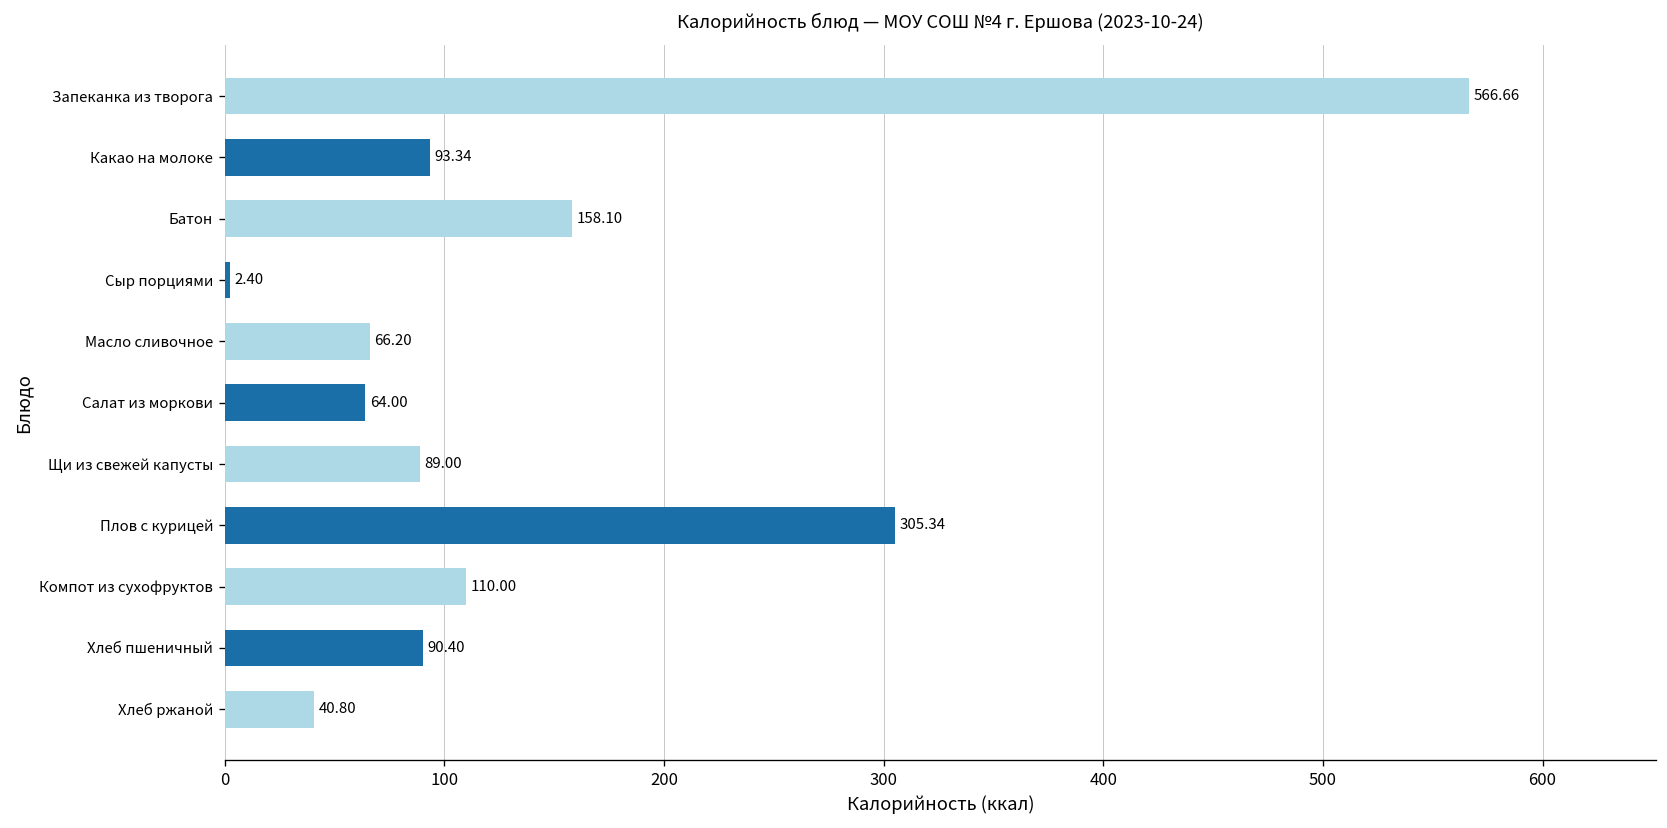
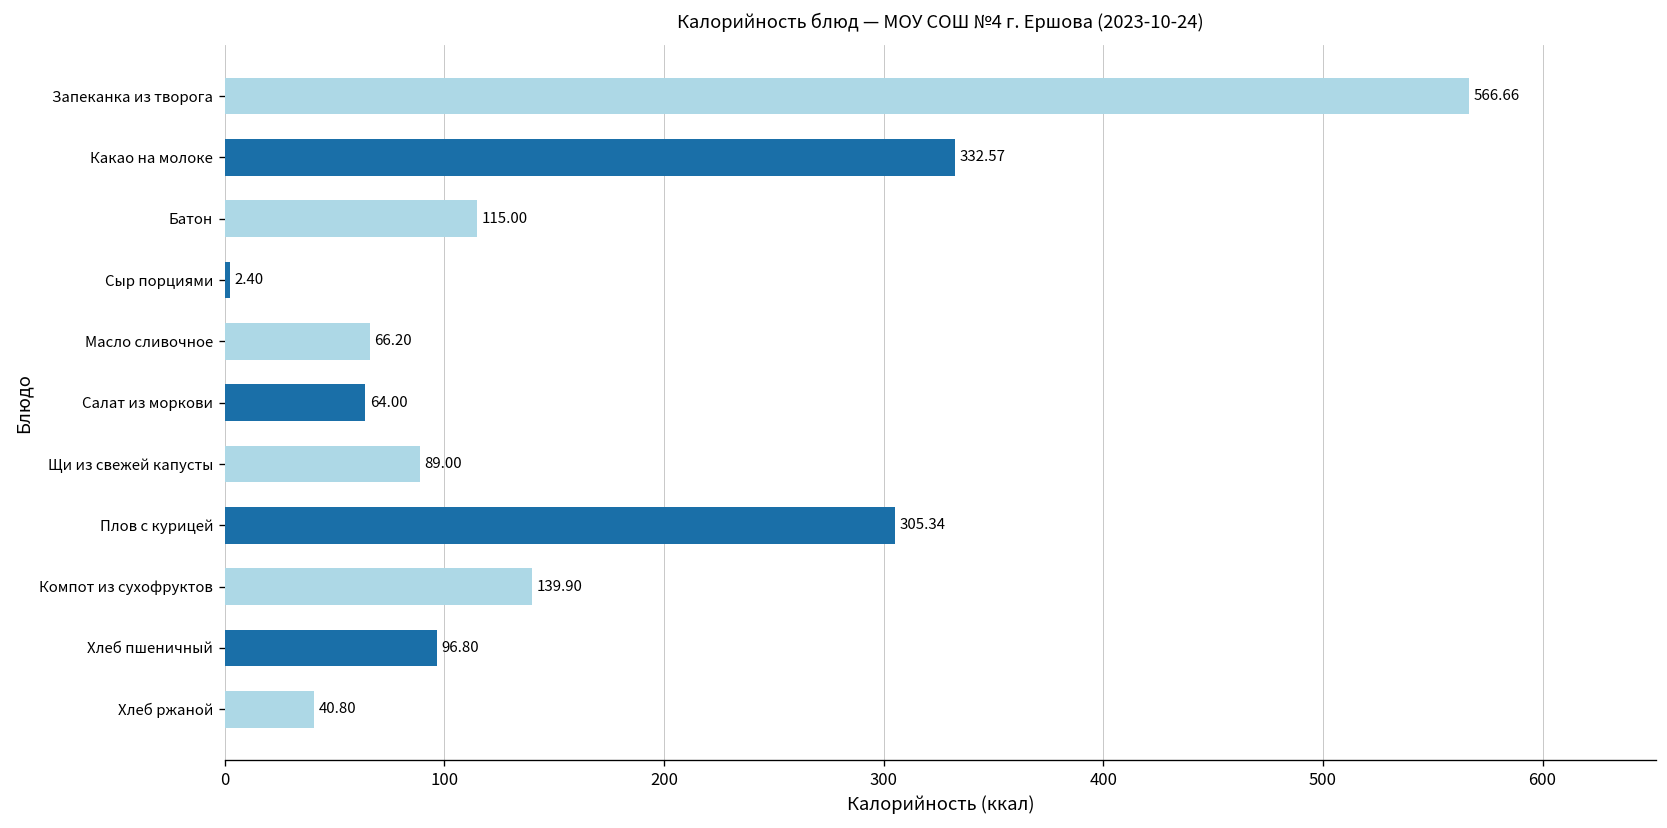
Какао на молоке: 93.34 -> 332.57
Батон: 158.10 -> 115.00
Компот из сухофруктов: 110.00 -> 139.90
Хлеб пшеничный: 90.40 -> 96.80
